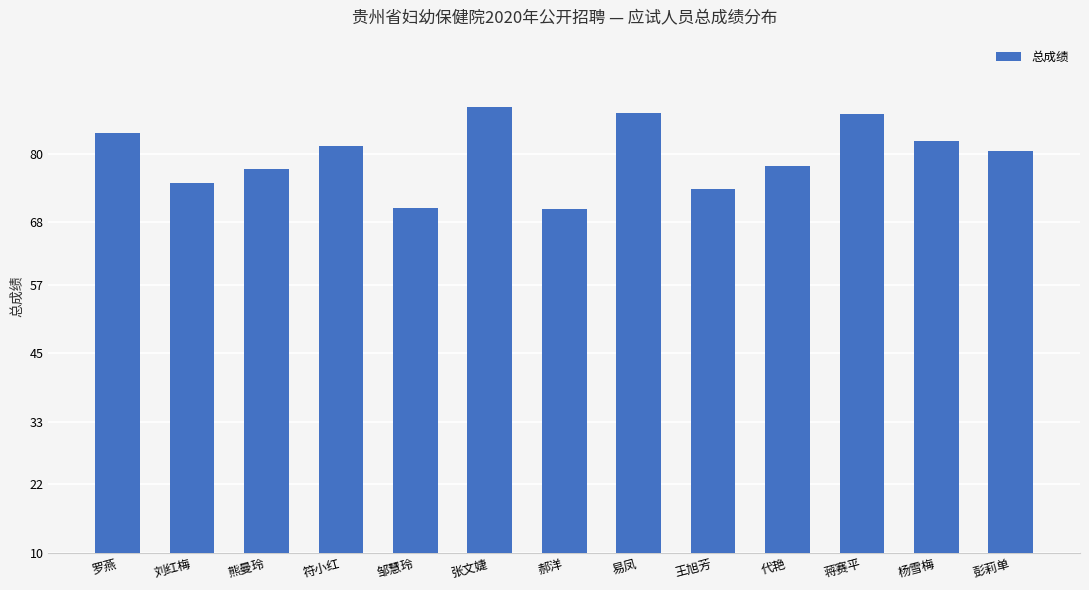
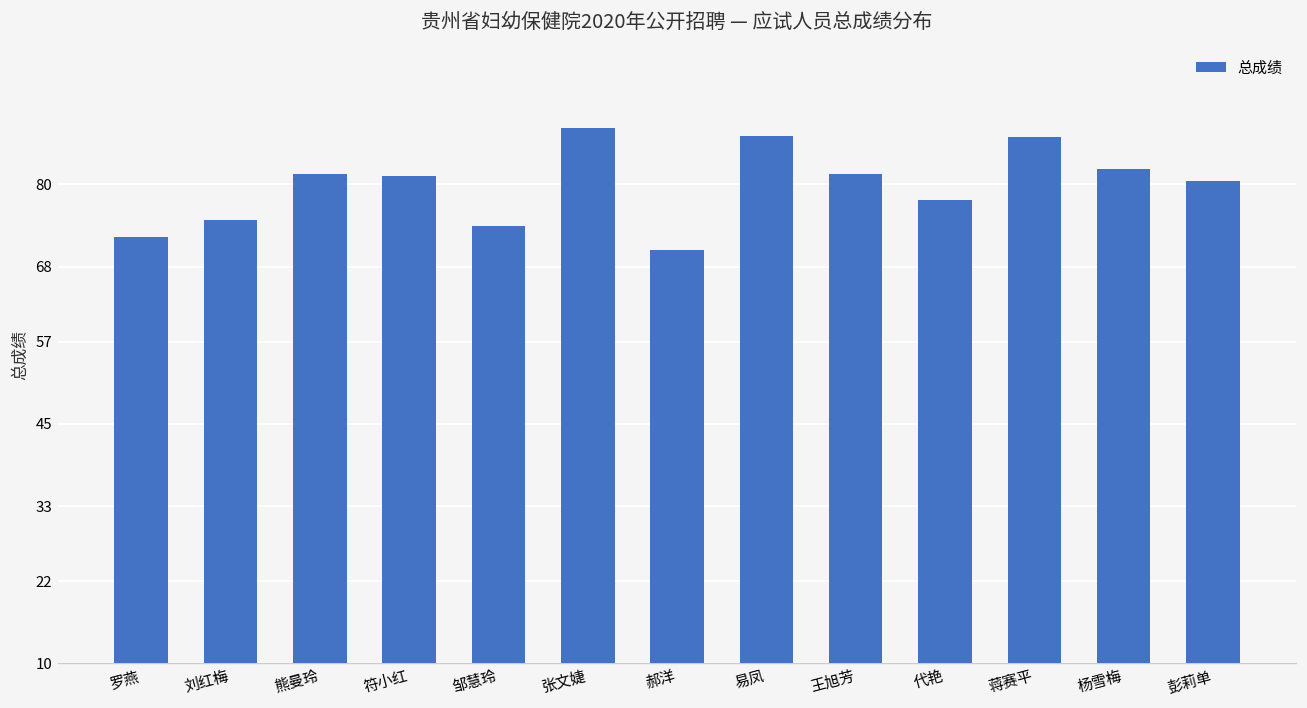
罗燕: 84 -> 72
熊曼玲: 77 -> 82
邹慧玲: 71 -> 74
王旭芳: 74 -> 81
